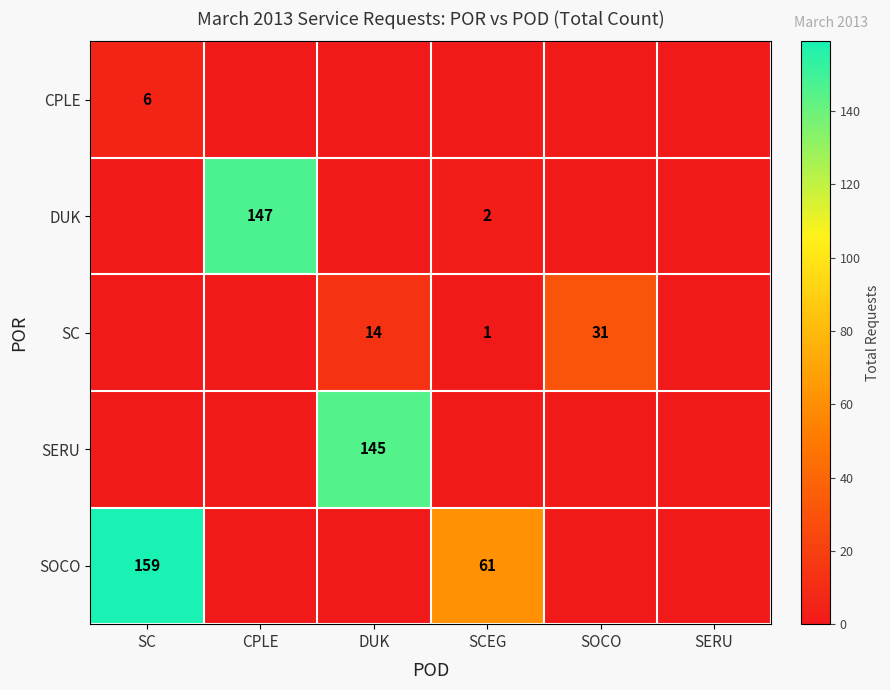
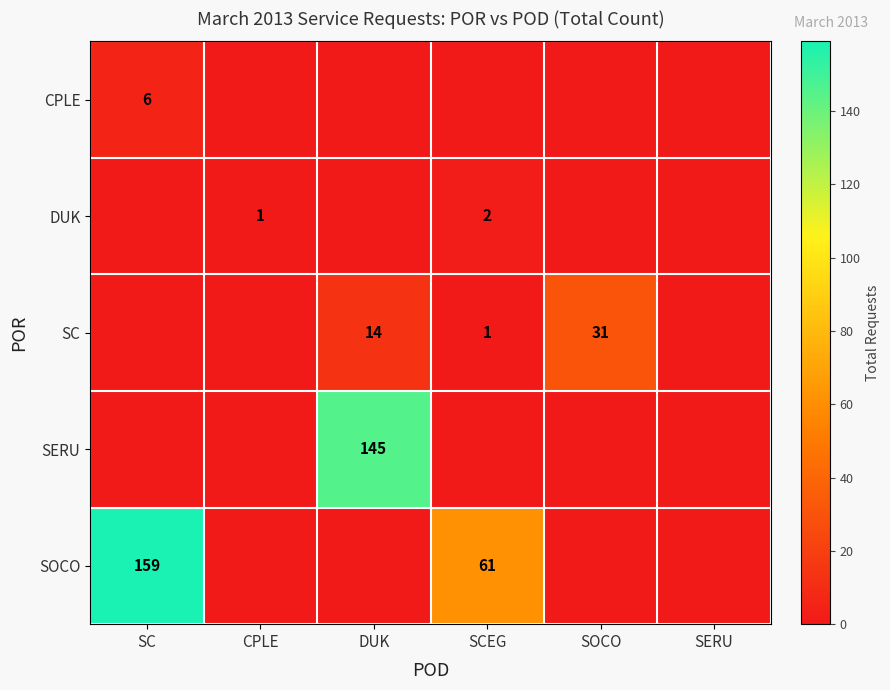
DUK, CPLE: 147 -> 1
